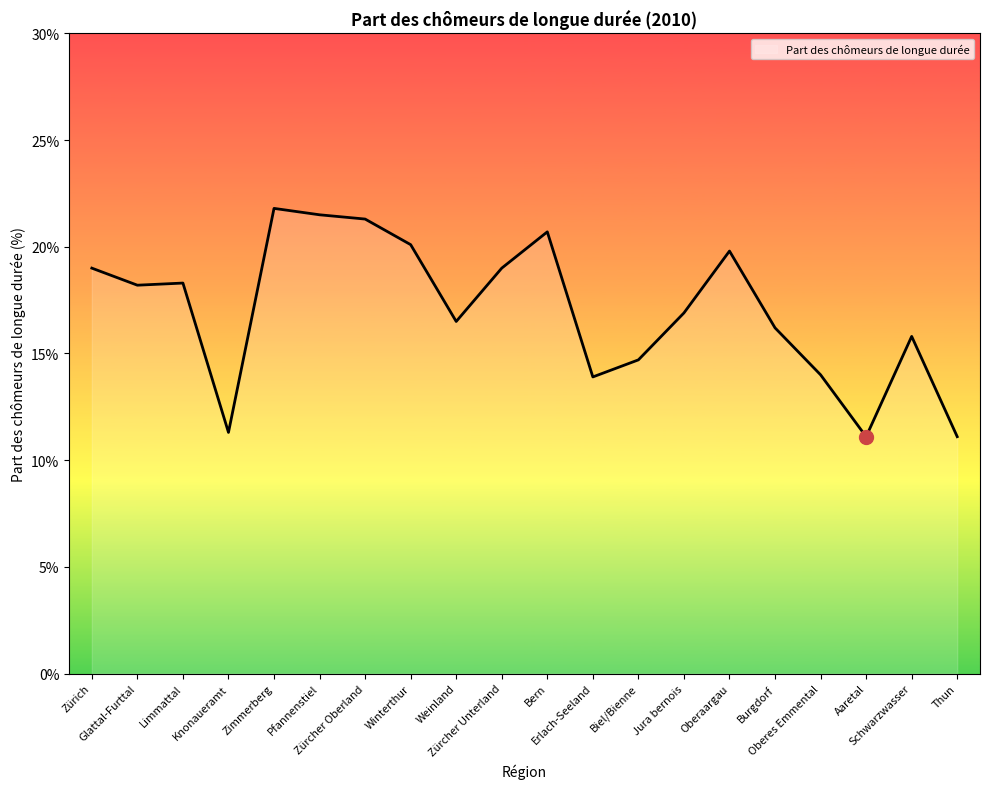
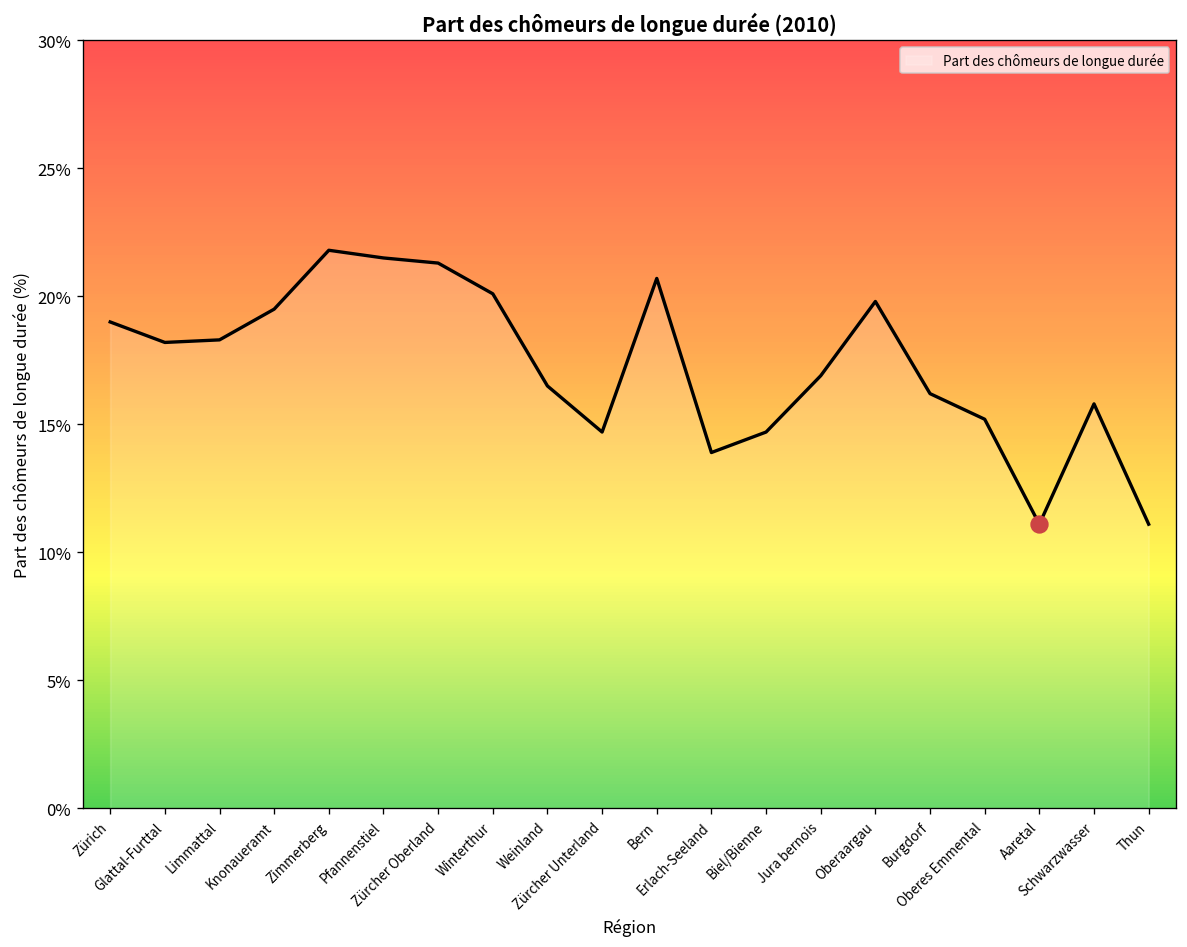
Part des chômeurs de longue durée, Knonaueramt: 11.3% -> 19.5%
Part des chômeurs de longue durée, Zürcher Unterland: 19.0% -> 14.7%
Part des chômeurs de longue durée, Oberes Emmental: 14.0% -> 15.2%
